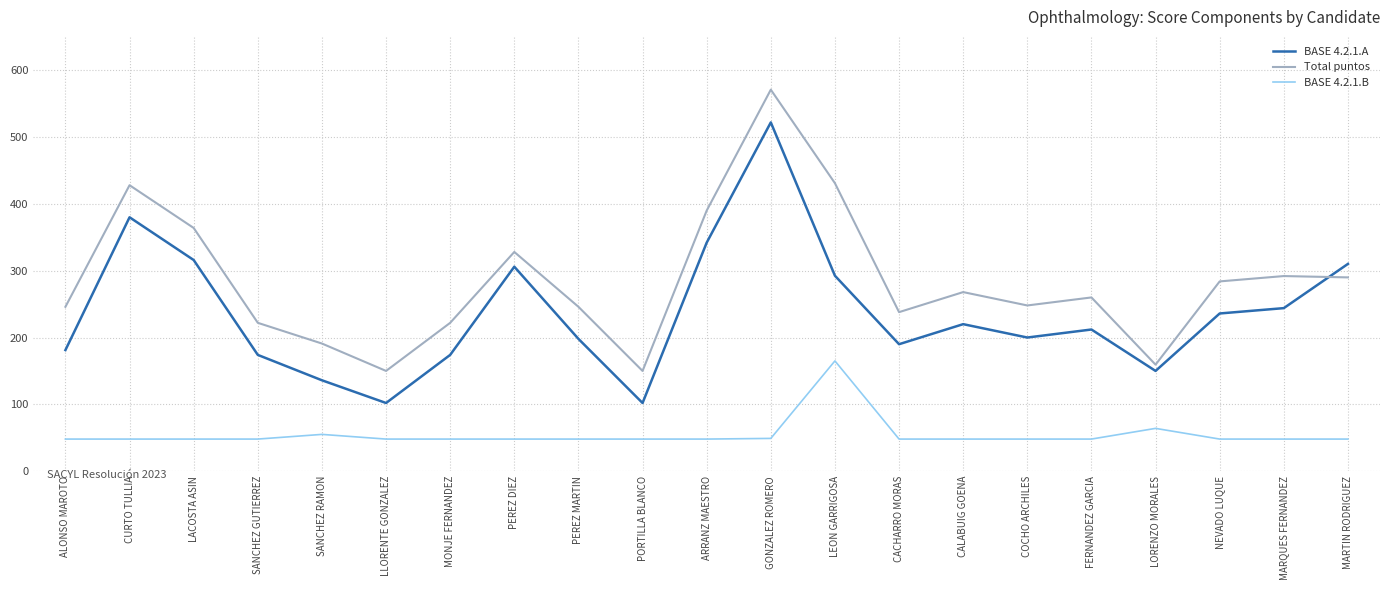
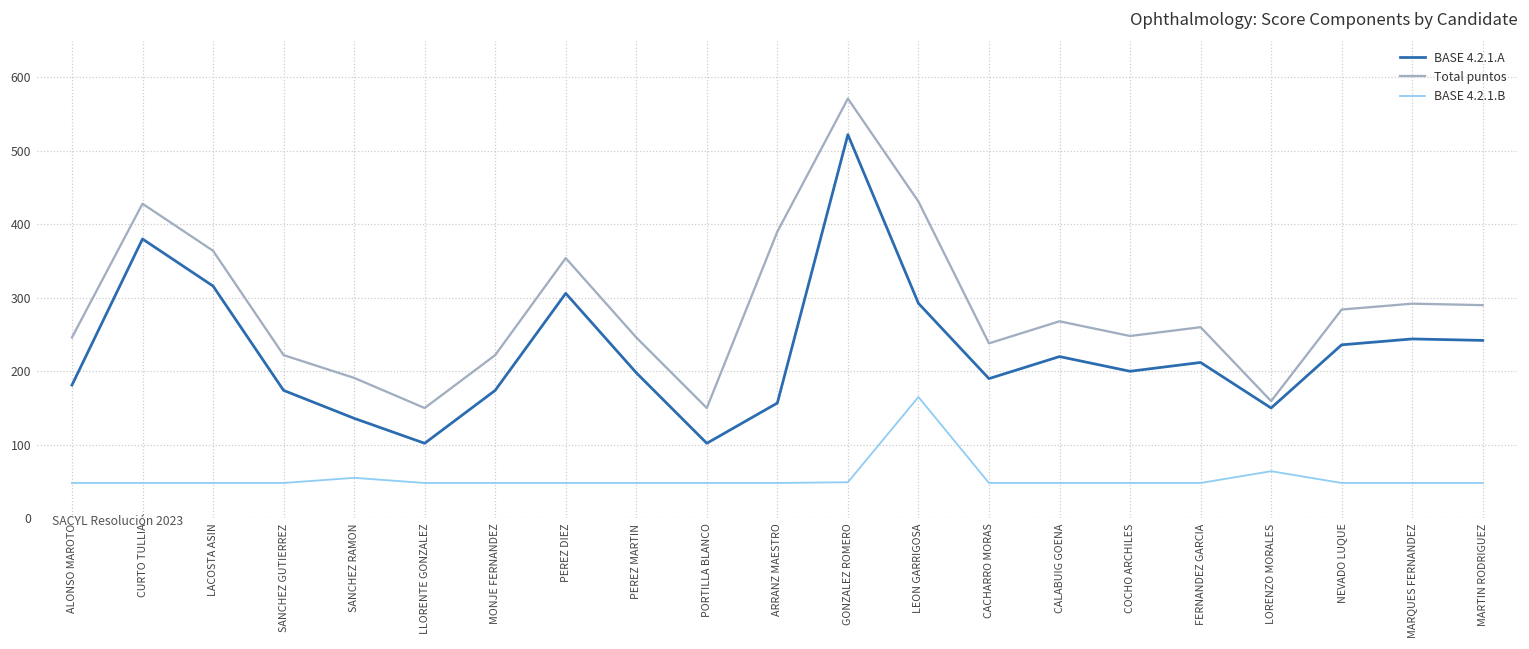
Total puntos, PEREZ DIEZ: 330 -> 350
BASE 4.2.1.A, ARRANZ MAESTRO: 340 -> 160
BASE 4.2.1.A, MARTIN RODRIGUEZ: 310 -> 240
